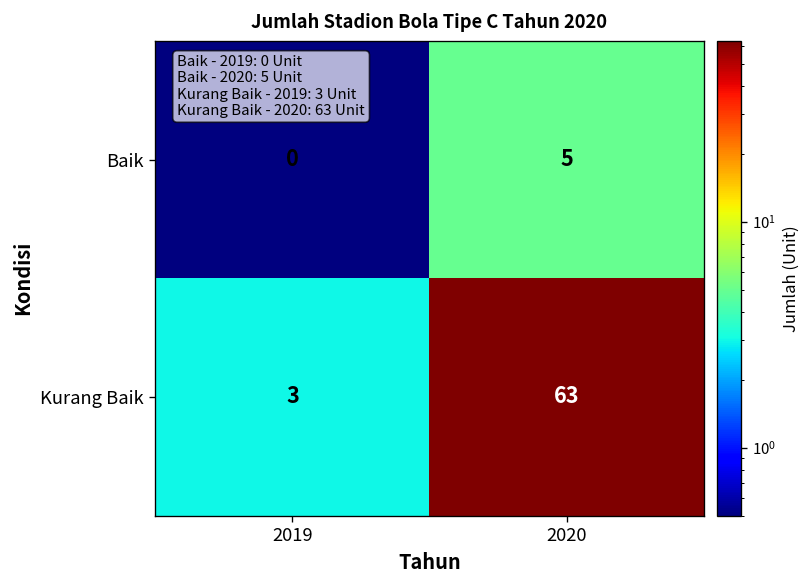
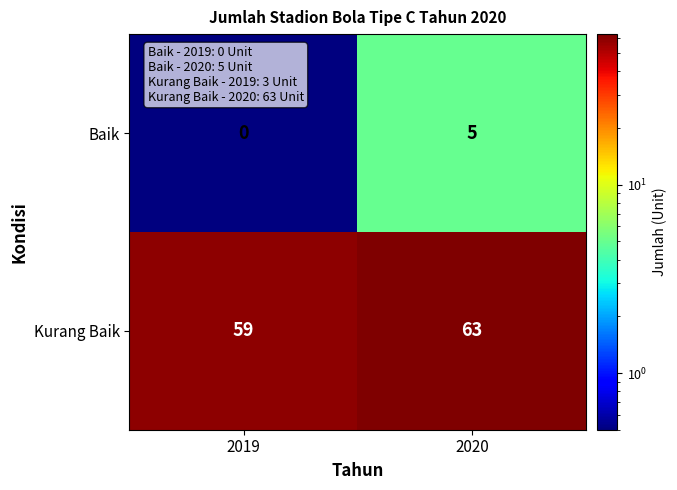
Kurang Baik, 2019: 3 -> 59
